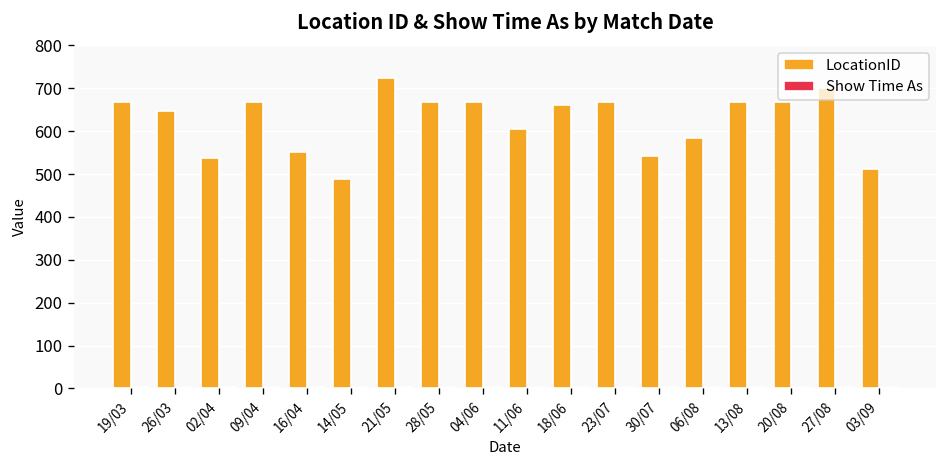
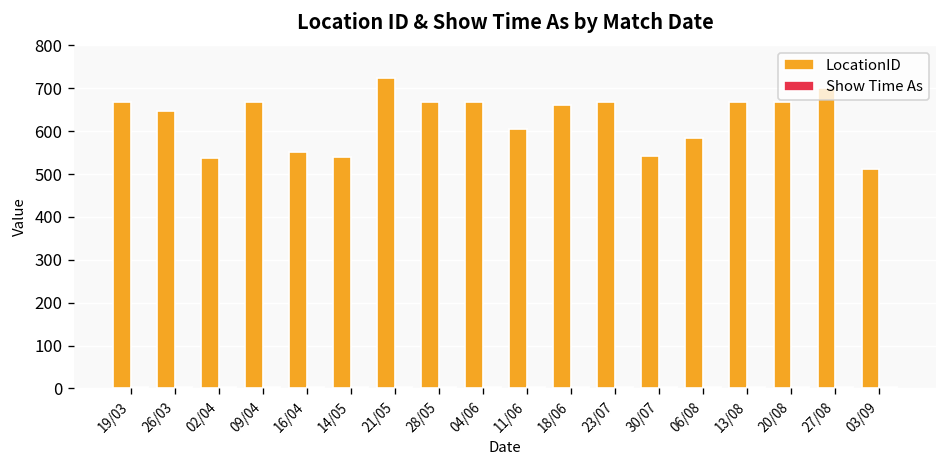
LocationID, 14/05: 490 -> 540
